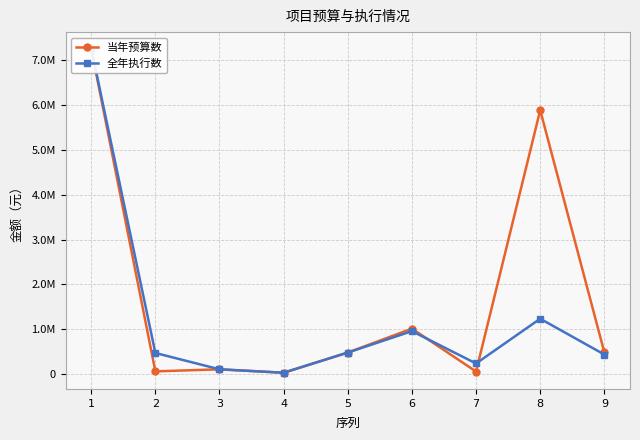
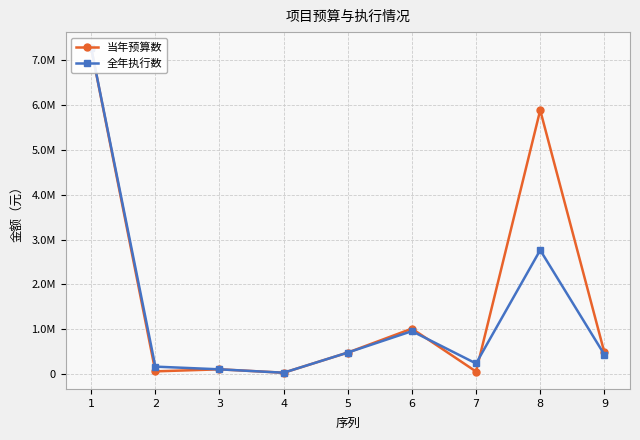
全年执行数, 2: 500000 -> 200000
全年执行数, 8: 1200000 -> 2800000
